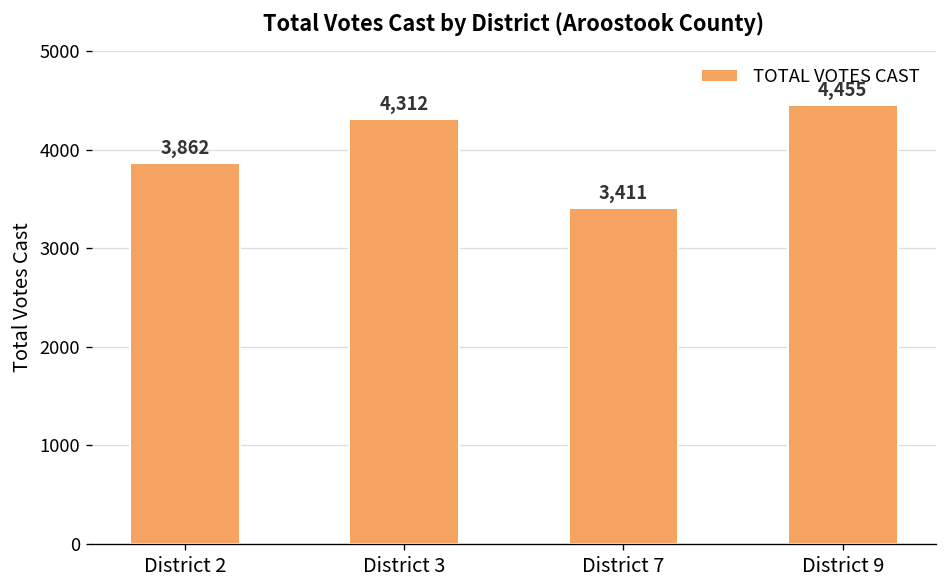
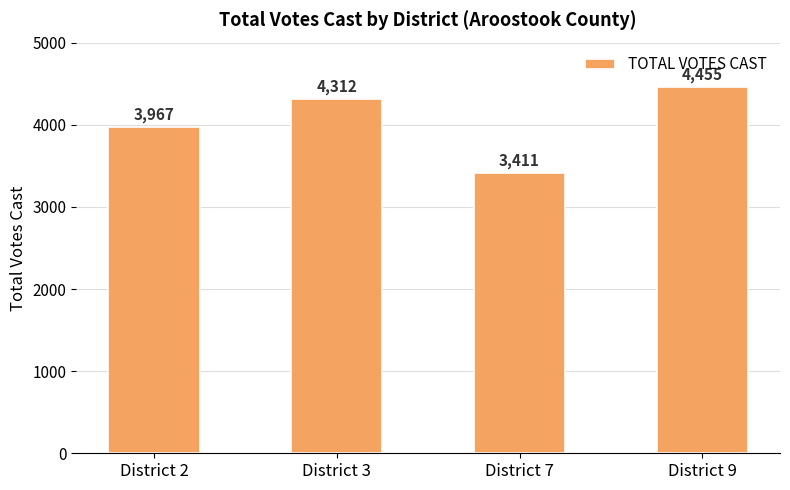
District 2: 3,862 -> 3,967
